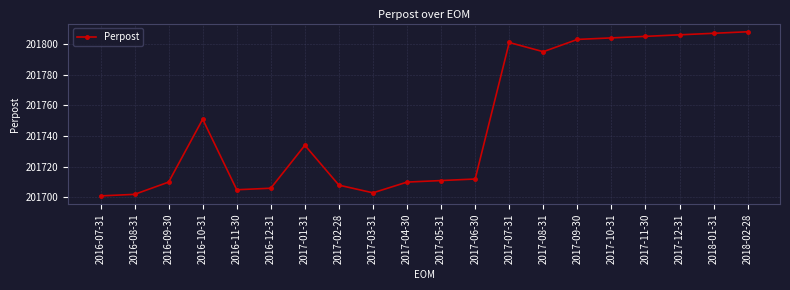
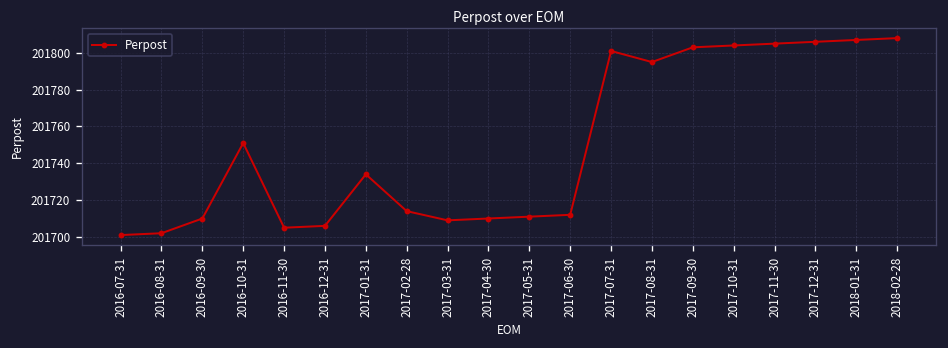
2017-02-28: 201708 -> 201714
2017-03-31: 201703 -> 201709
